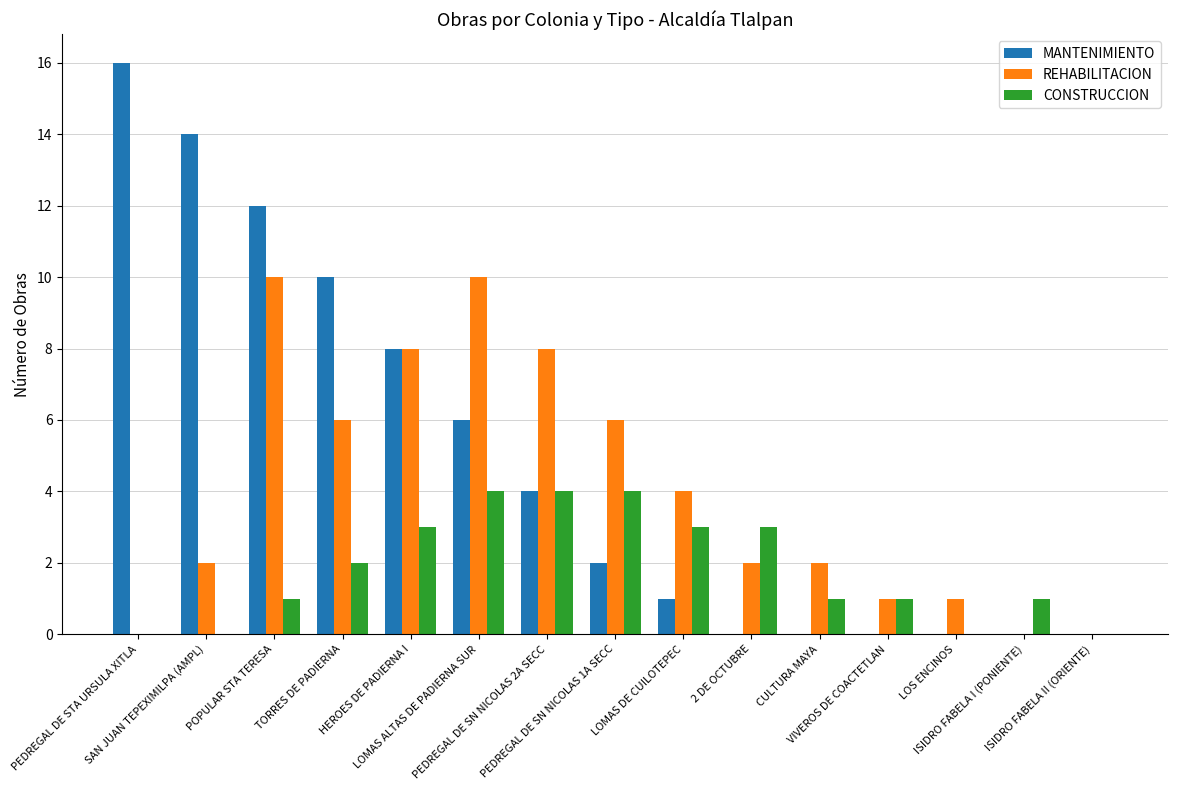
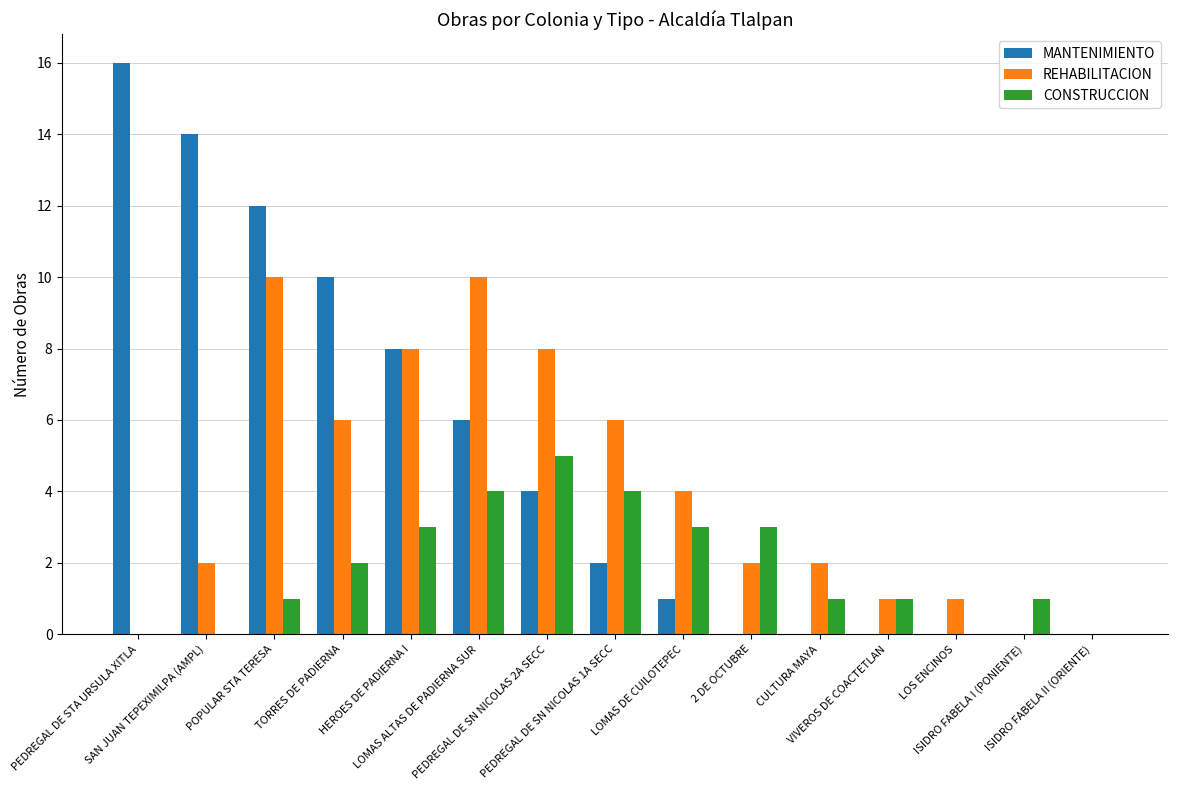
CONSTRUCCION, PEDREGAL DE SN NICOLAS 2A SECC: 4 -> 5
